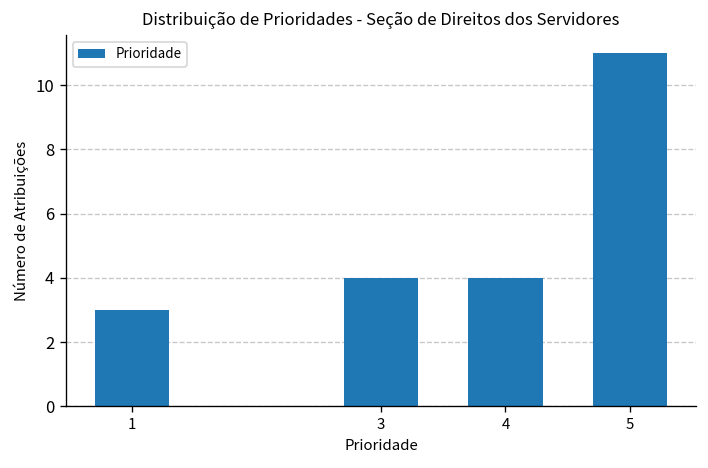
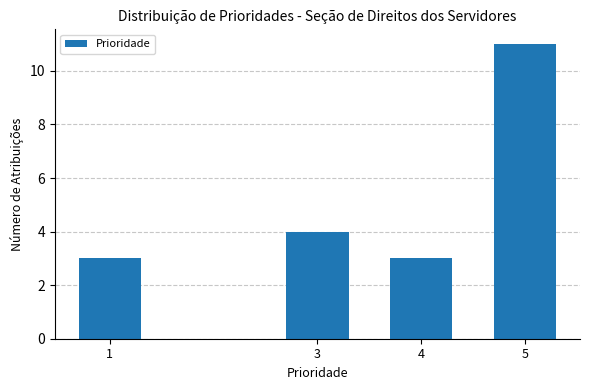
4: 4 -> 3
